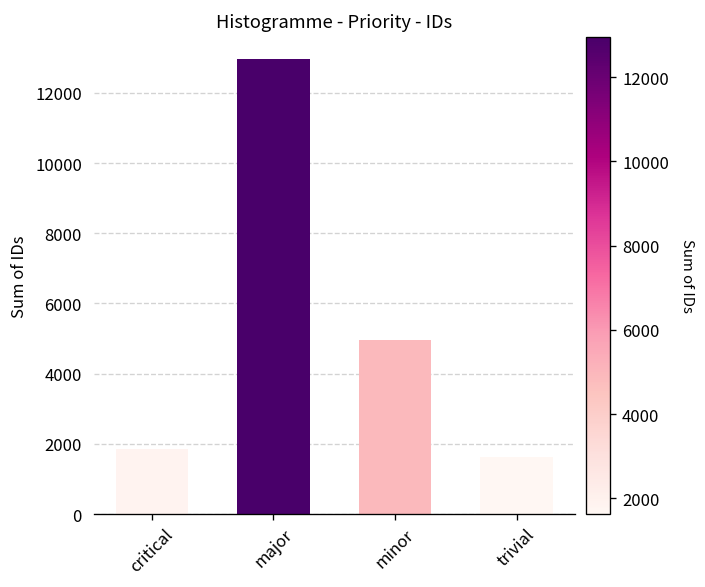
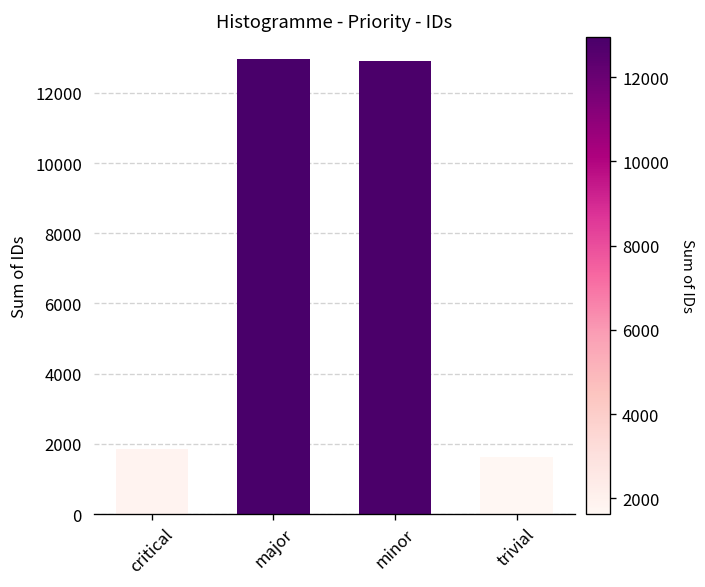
minor: 4900 -> 12900
